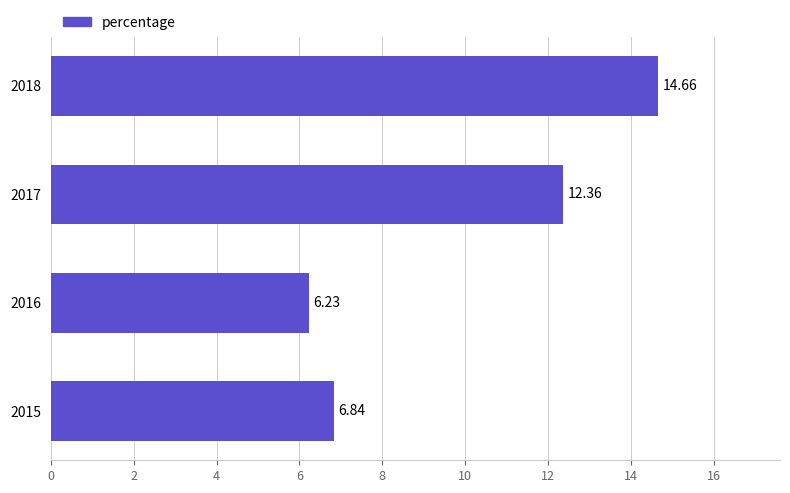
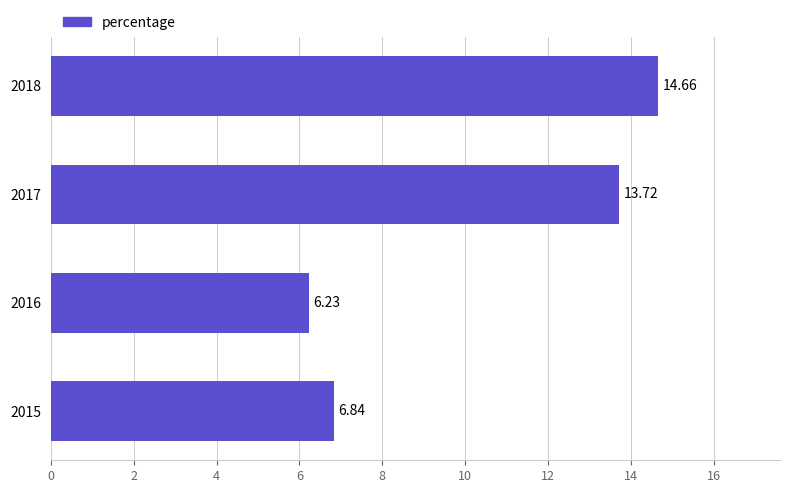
2017: 12.36 -> 13.72
